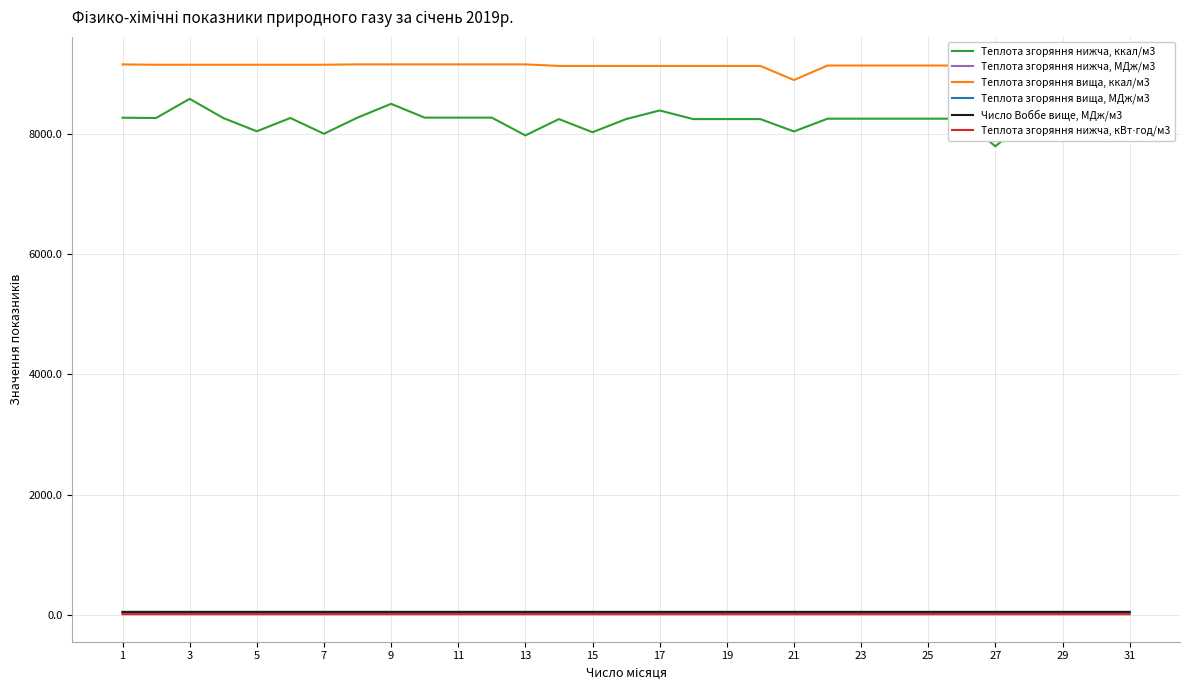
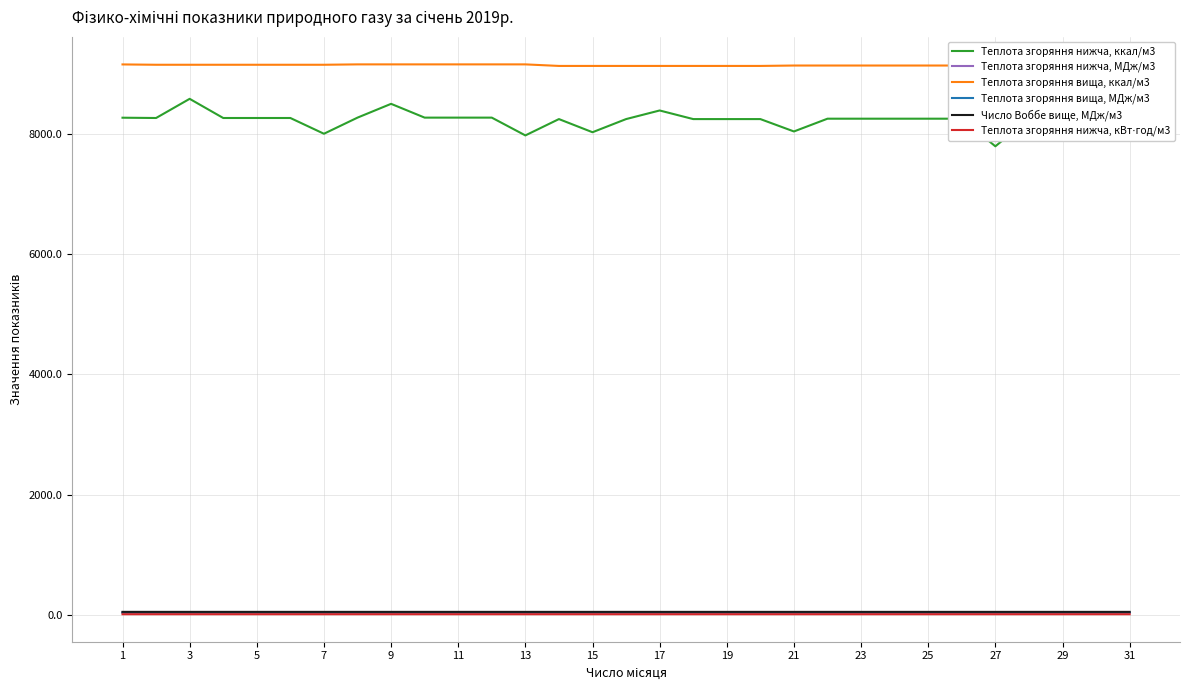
Теплота згоряння нижча, ккал/м3, 5: 8000 -> 8300
Теплота згоряння вища, ккал/м3, 21: 8900 -> 9100
